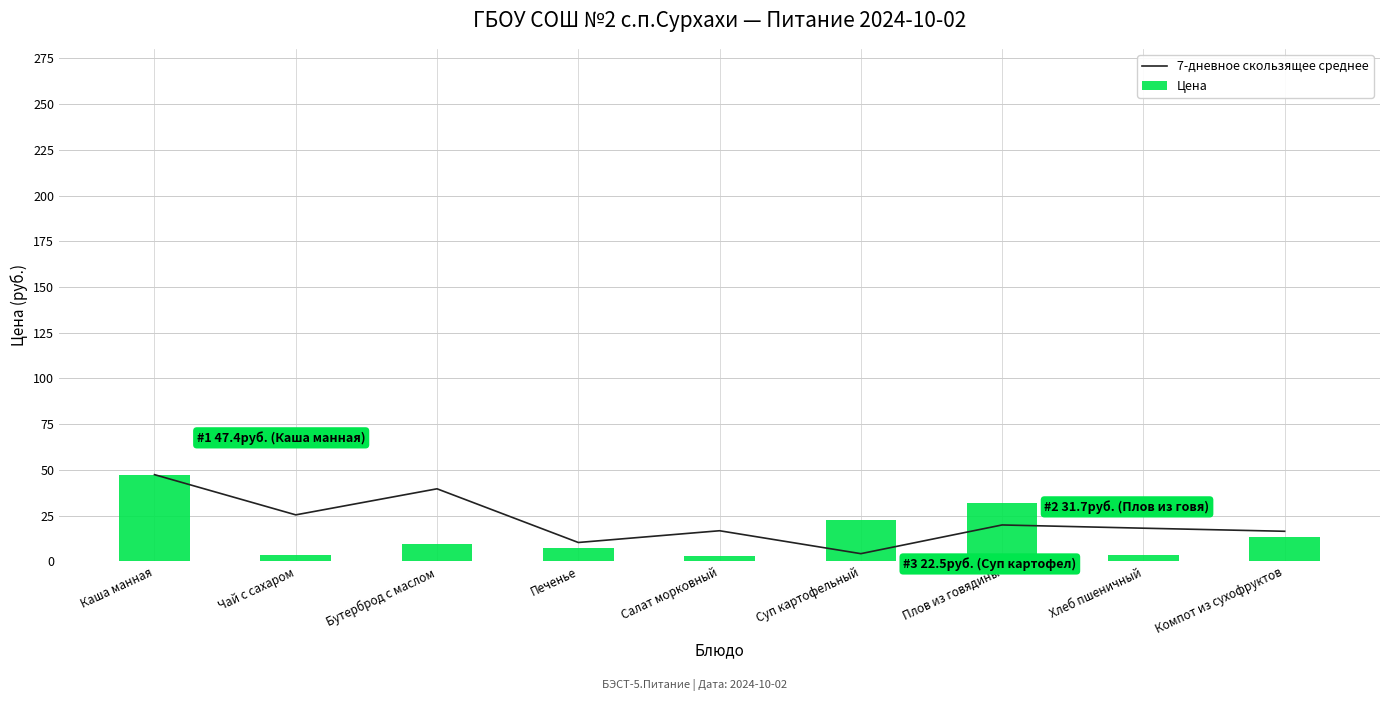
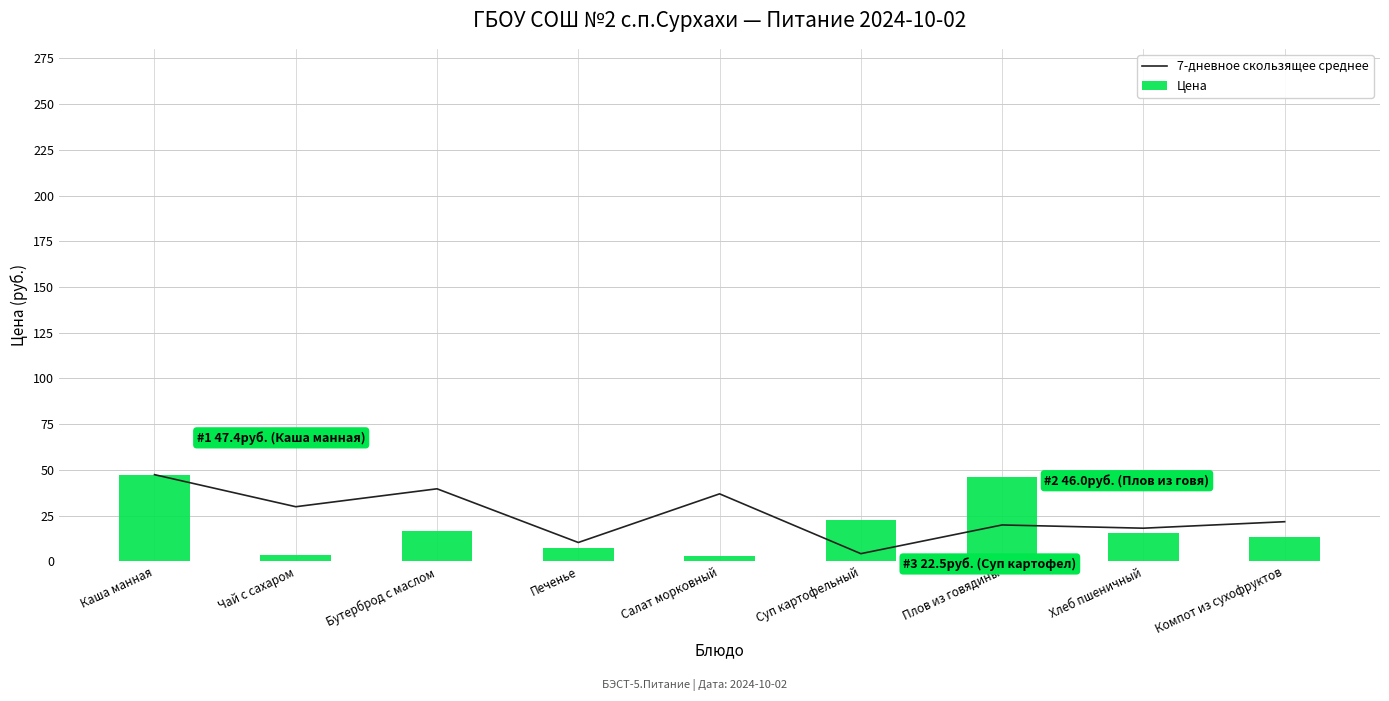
7-дневное скользящее среднее, Чай с сахаром: 25 -> 30
Цена, Бутерброд с маслом: 10 -> 17
7-дневное скользящее среднее, Салат морковный: 17 -> 37
Цена, Плов из говядины: 31.7 -> 46.0
Цена, Хлеб пшеничный: 4 -> 16
7-дневное скользящее среднее, Компот из сухофруктов: 16 -> 22
